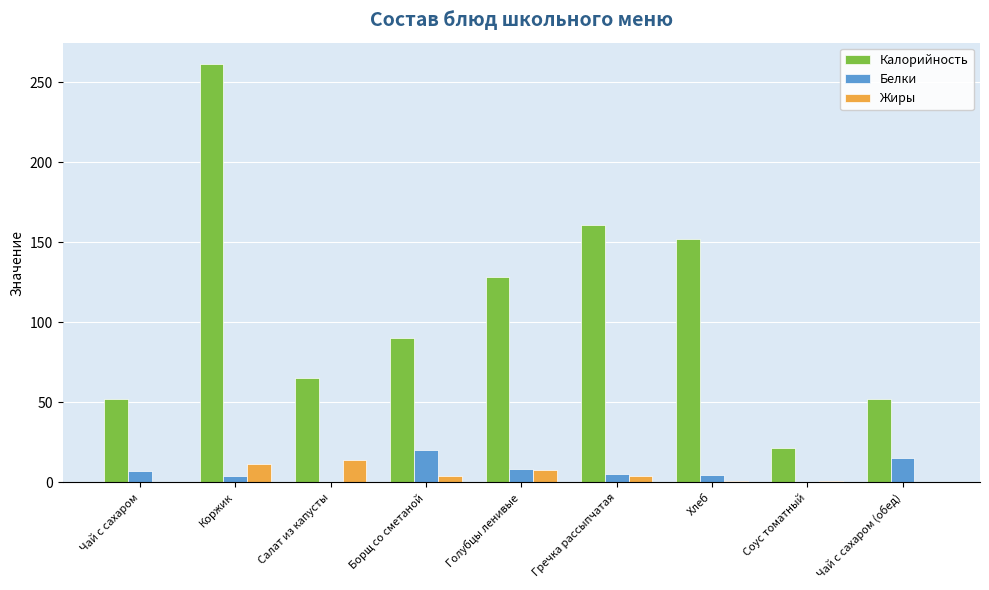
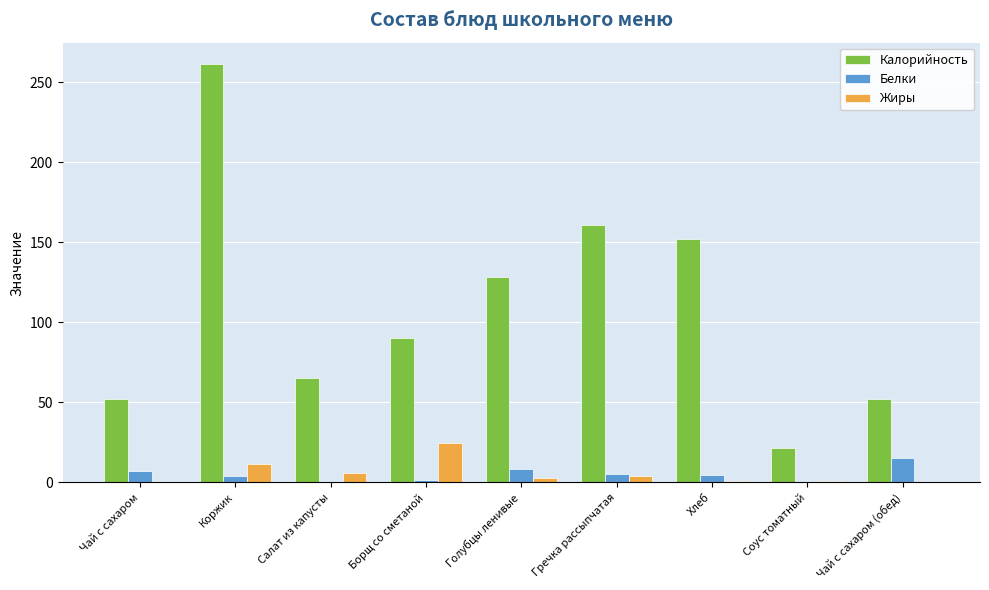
Жиры, Салат из капусты: 14 -> 6
Белки, Борщ со сметаной: 20 -> 2
Жиры, Борщ со сметаной: 4 -> 25
Жиры, Голубцы ленивые: 8 -> 3
